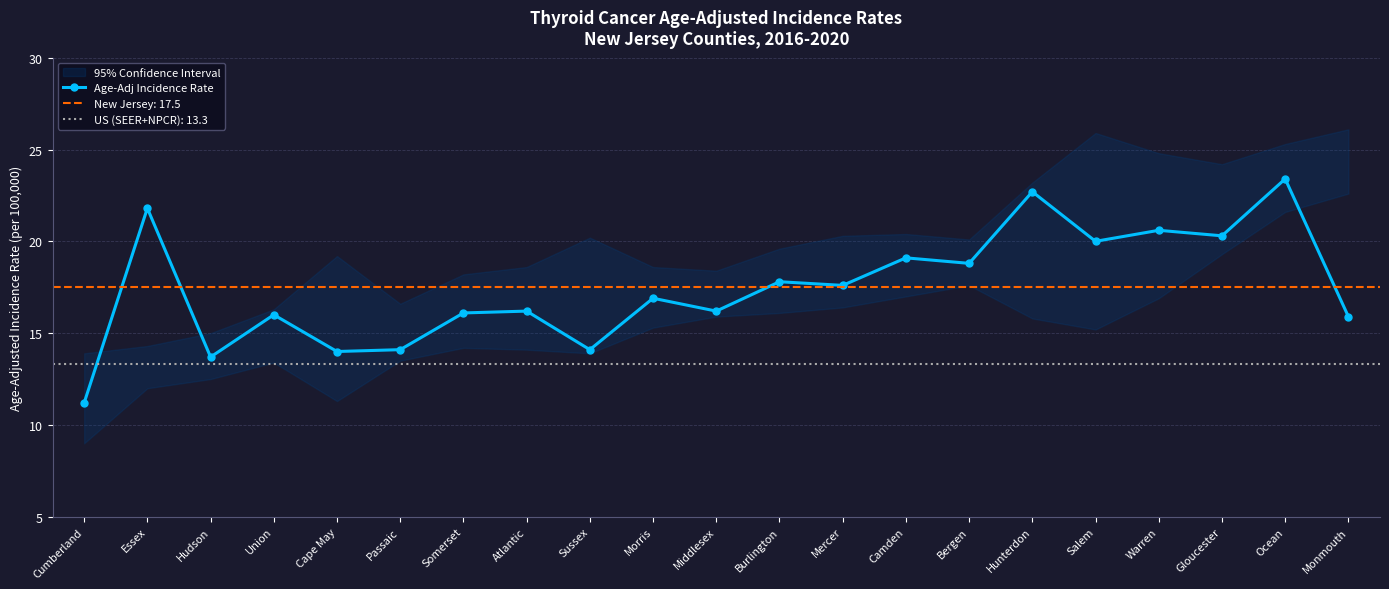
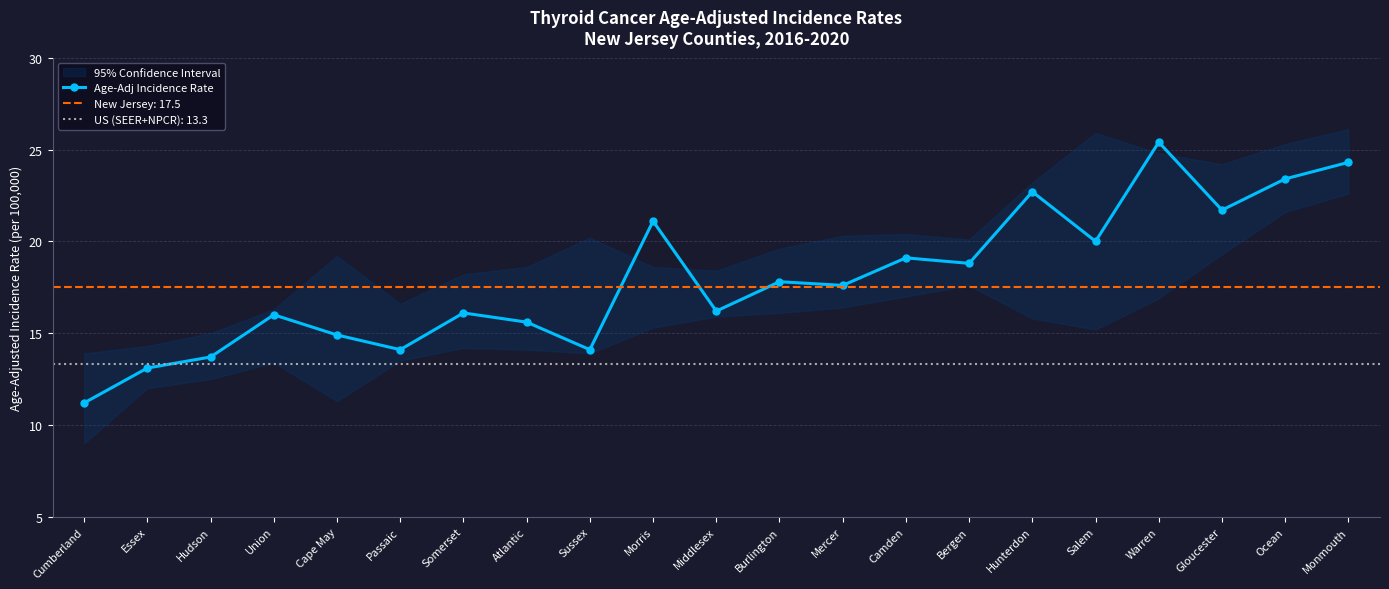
Age-Adj Incidence Rate, Essex: 21.8 -> 13.1
Age-Adj Incidence Rate, Cape May: 14.0 -> 14.9
Age-Adj Incidence Rate, Atlantic: 16.2 -> 15.6
Age-Adj Incidence Rate, Morris: 16.9 -> 21.1
Age-Adj Incidence Rate, Warren: 20.6 -> 25.4
Age-Adj Incidence Rate, Gloucester: 20.3 -> 21.7
Age-Adj Incidence Rate, Monmouth: 15.9 -> 24.3
